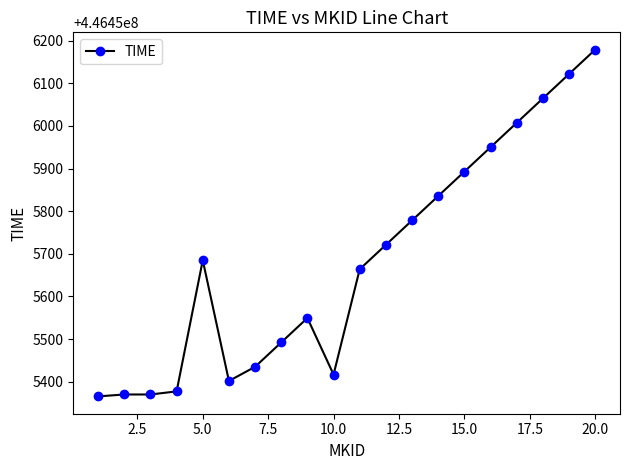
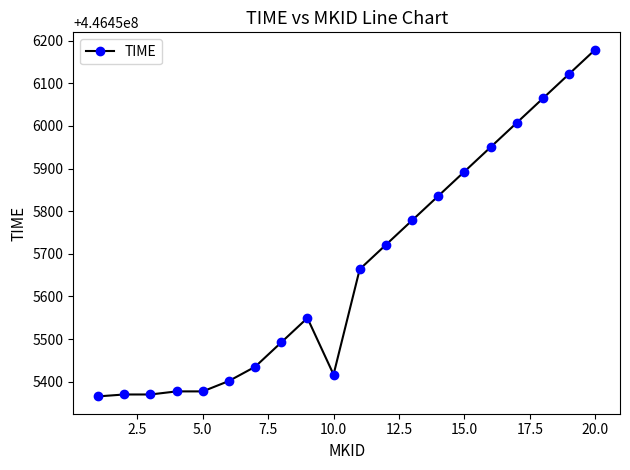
5.0: 446455680 -> 446455380
